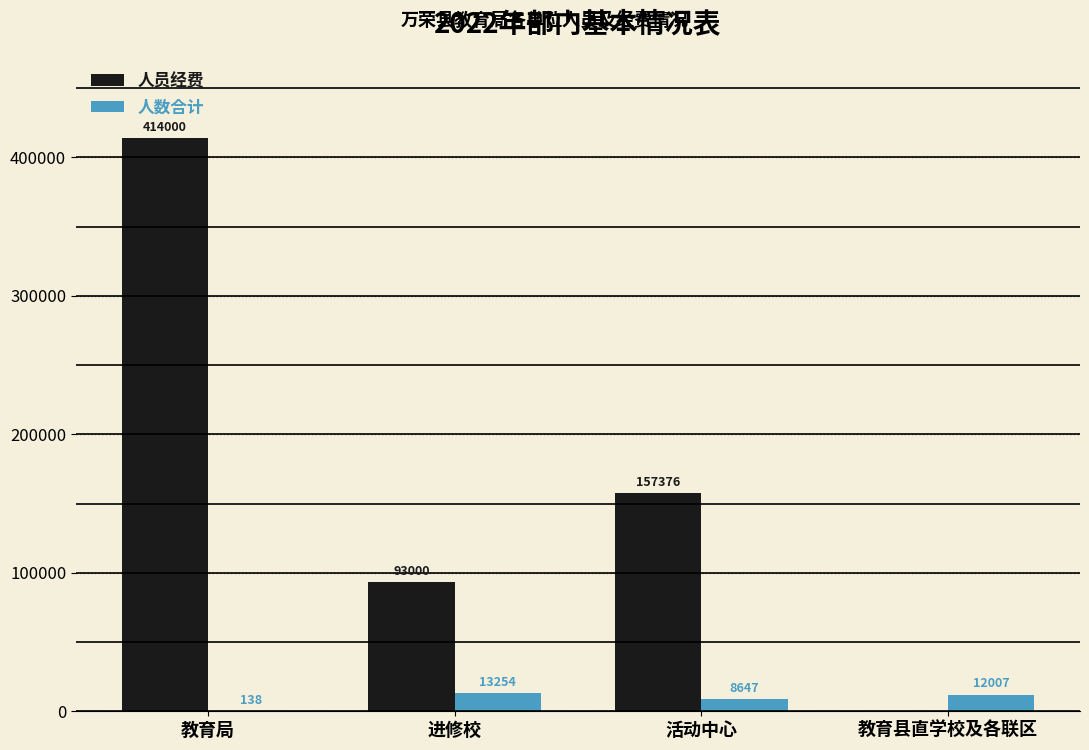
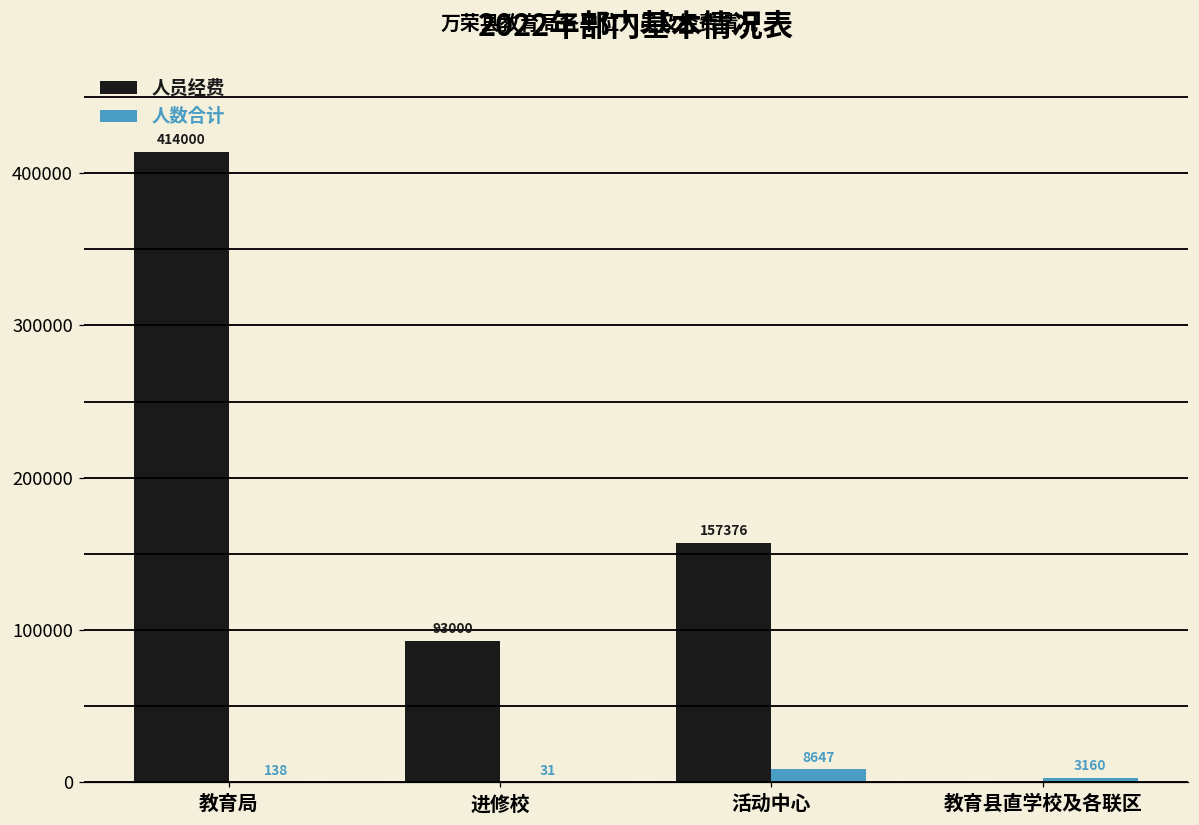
人数合计, 进修校: 13254 -> 31
人数合计, 教育县直学校及各联区: 12007 -> 3160
